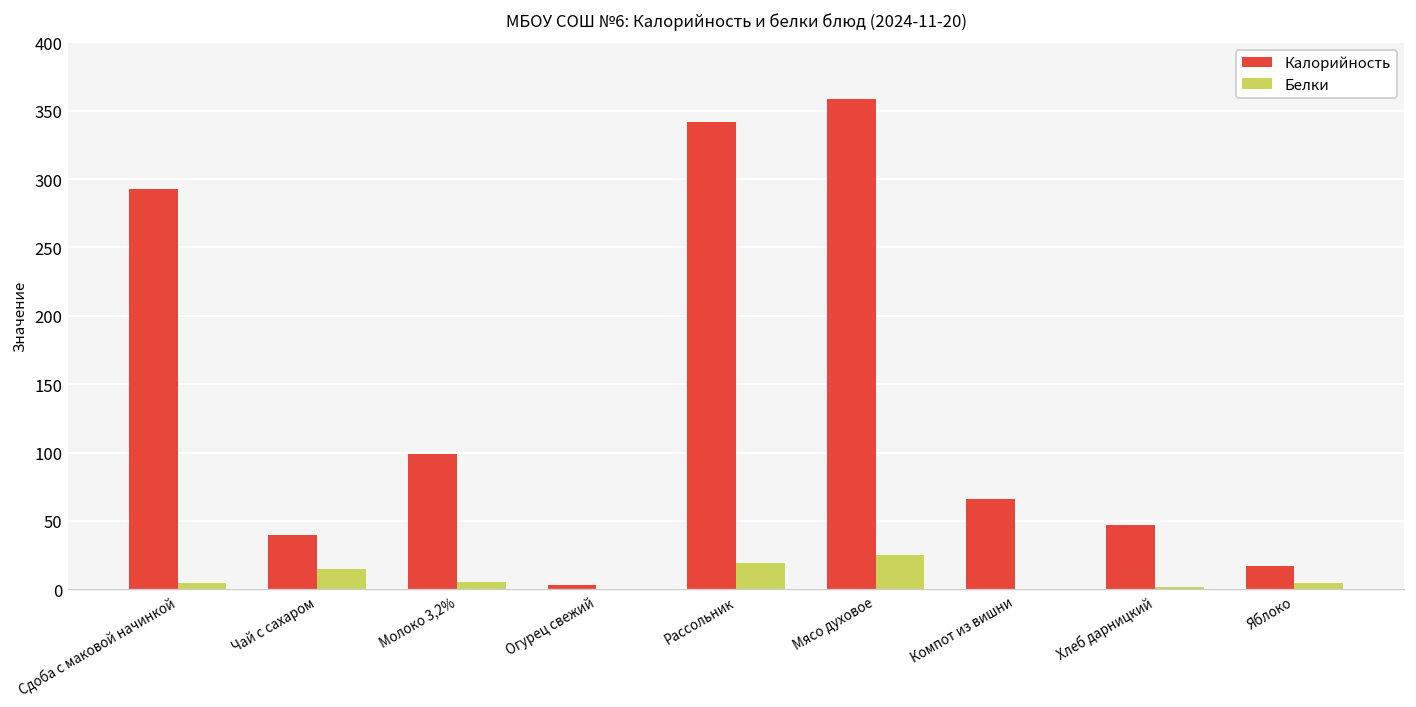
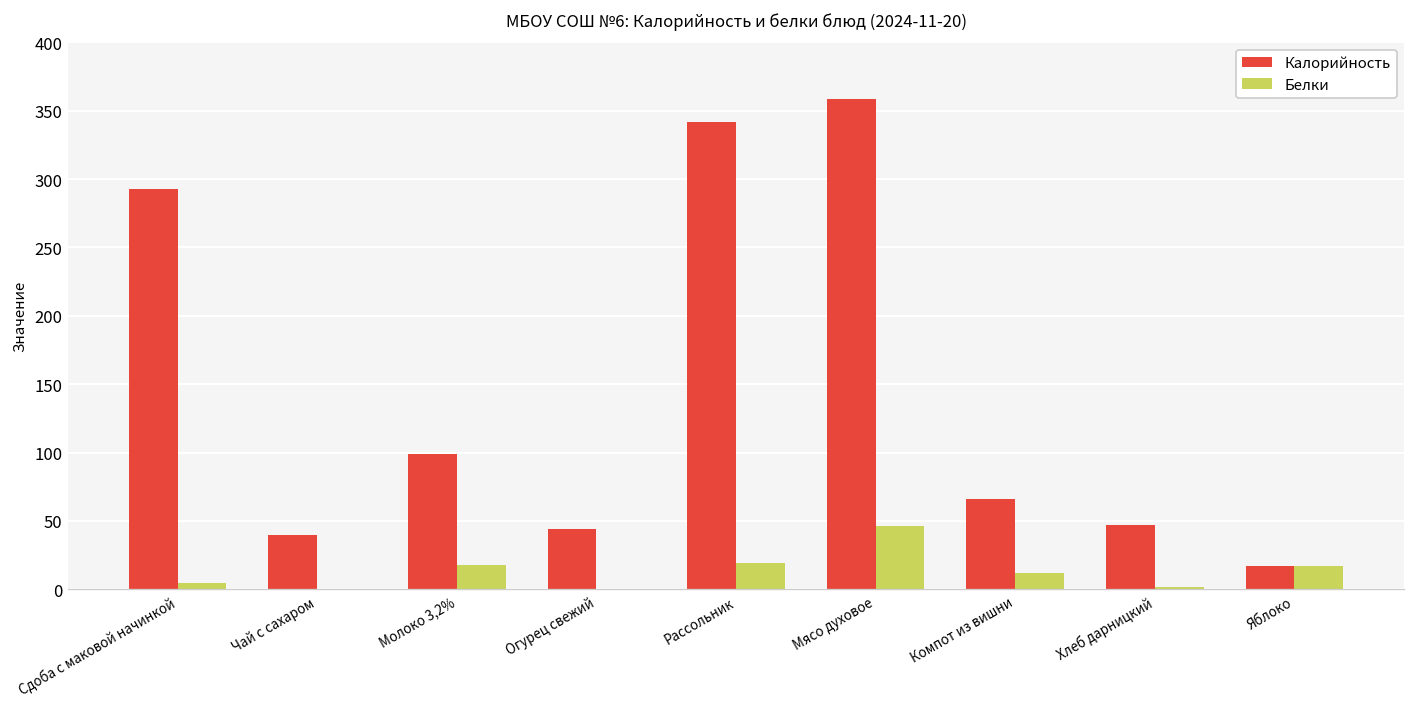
Белки, Чай с сахаром: 15 -> 1
Белки, Молоко 3,2%: 6 -> 18
Калорийность, Огурец свежий: 3 -> 44
Белки, Мясо духовое: 25 -> 46
Белки, Компот из вишни: 1 -> 12
Белки, Яблоко: 5 -> 17
